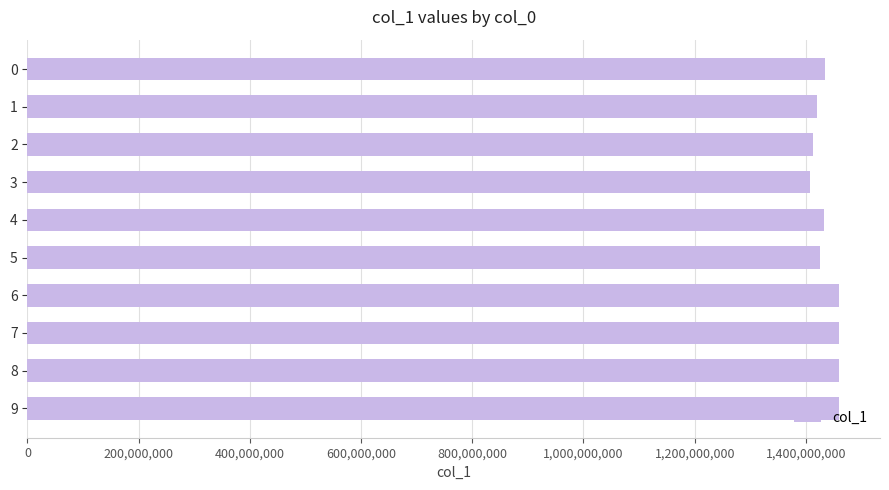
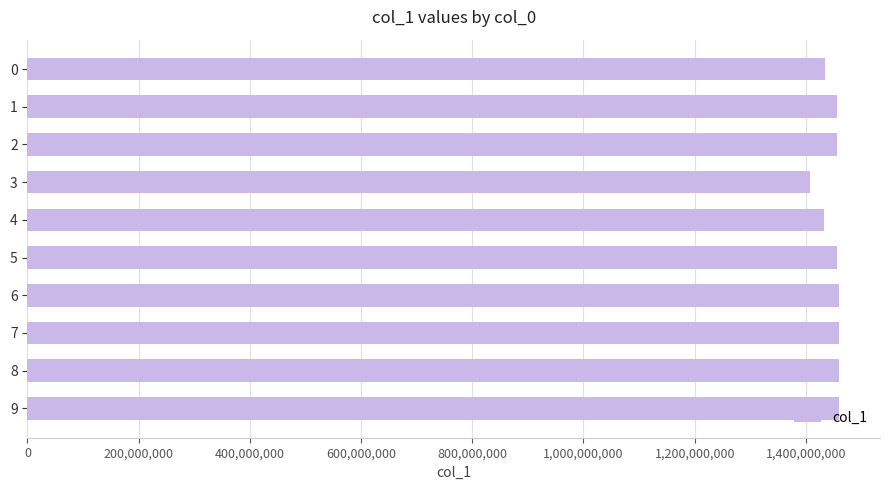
1: 1,420,000,000 -> 1,460,000,000
2: 1,410,000,000 -> 1,460,000,000
5: 1,430,000,000 -> 1,460,000,000
